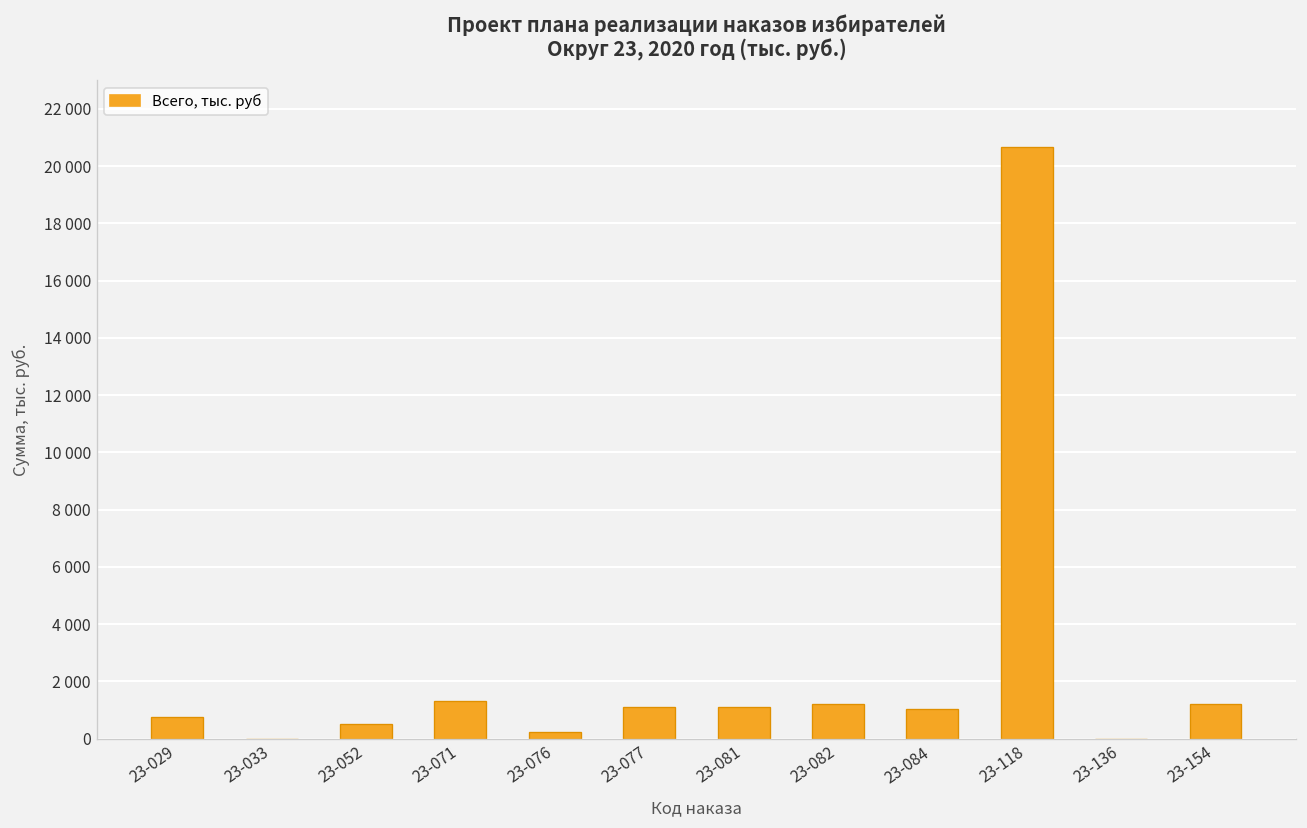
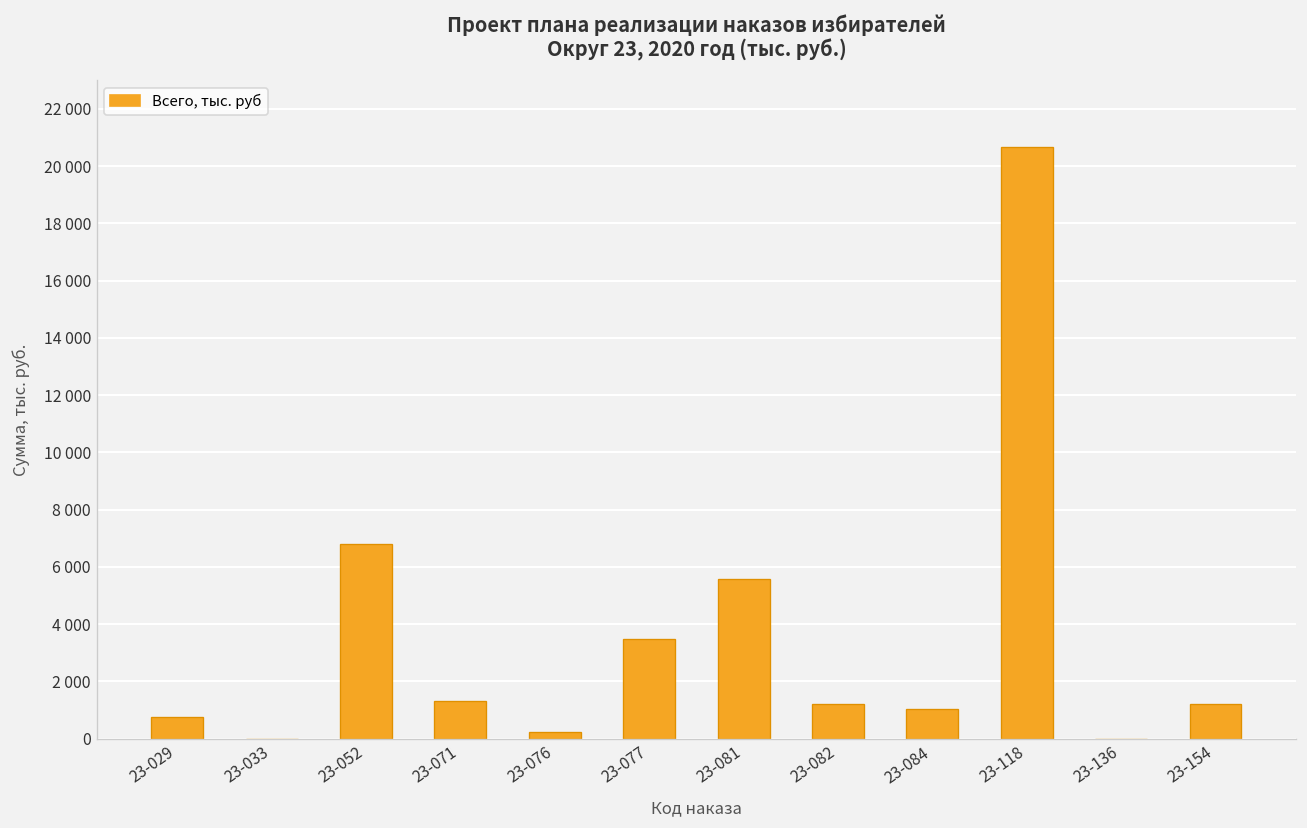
23-052: 500 -> 6800
23-077: 1100 -> 3500
23-081: 1100 -> 5600
